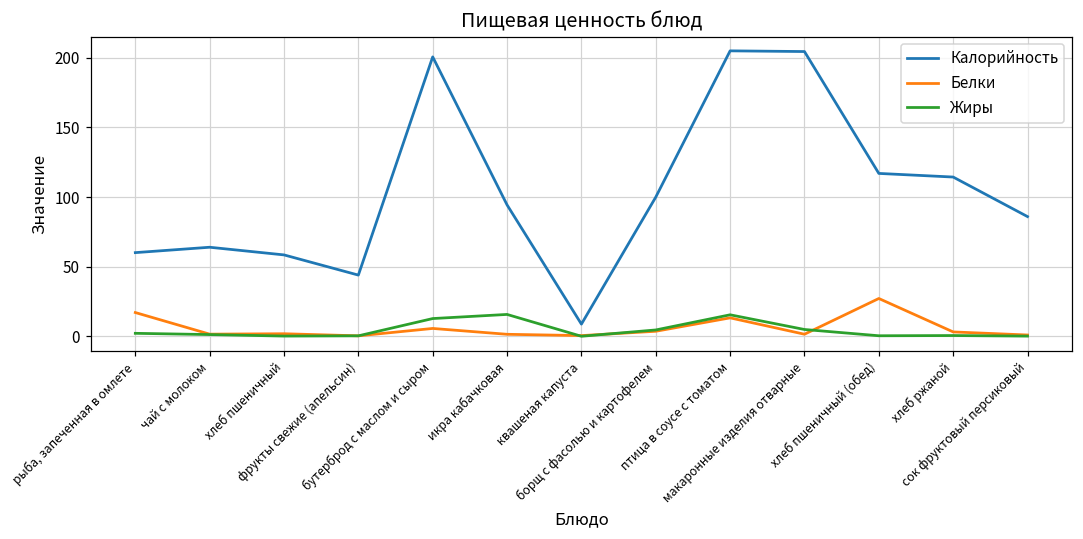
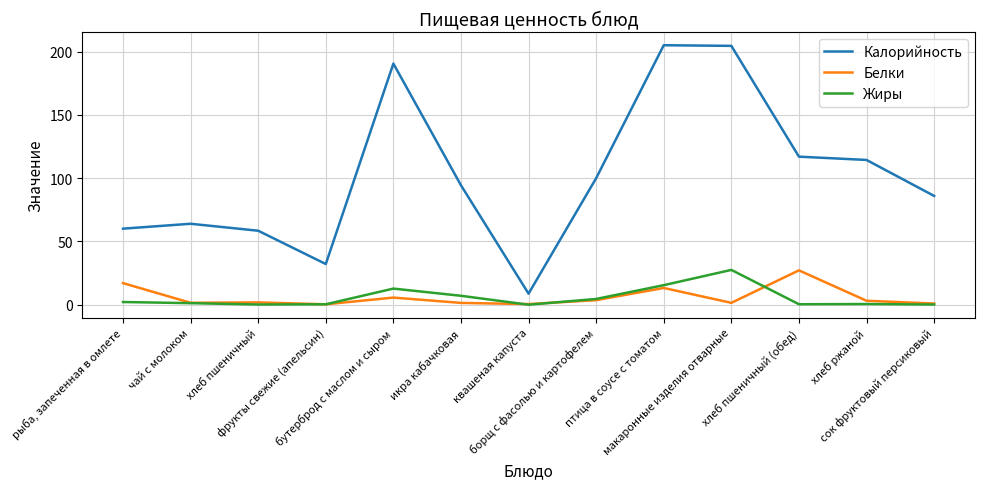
Калорийность, фрукты свежие (апельсин): 44 -> 32
Калорийность, бутерброд с маслом и сыром: 201 -> 191
Жиры, икра кабачковая: 16 -> 7
Жиры, макаронные изделия отварные: 5 -> 28
